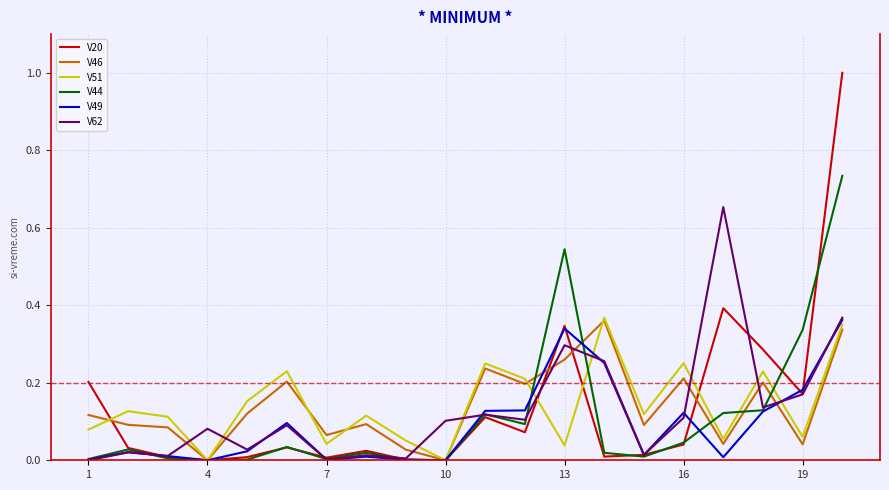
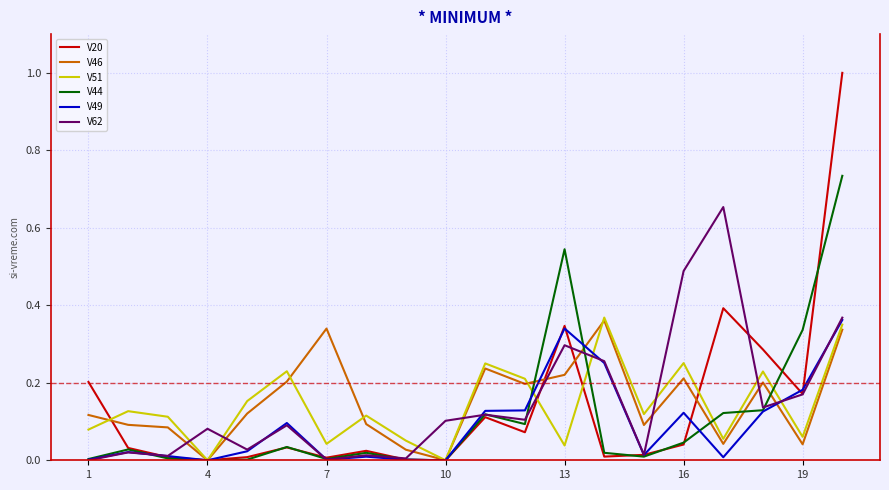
V46, 7: 0.07 -> 0.34
V46, 13: 0.26 -> 0.22
V62, 16: 0.11 -> 0.49
